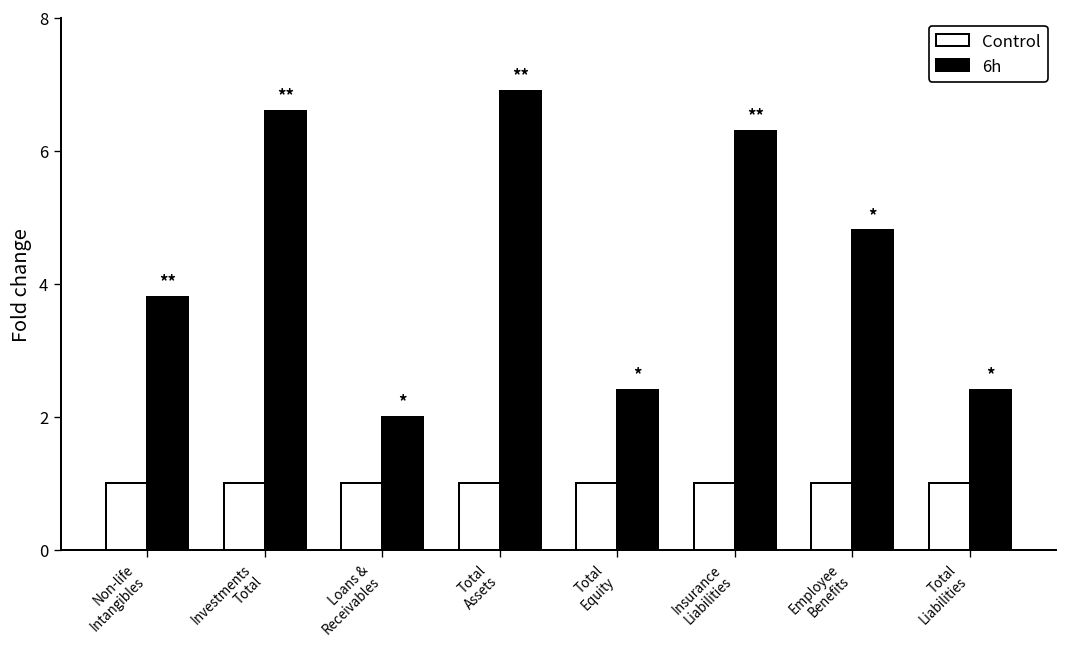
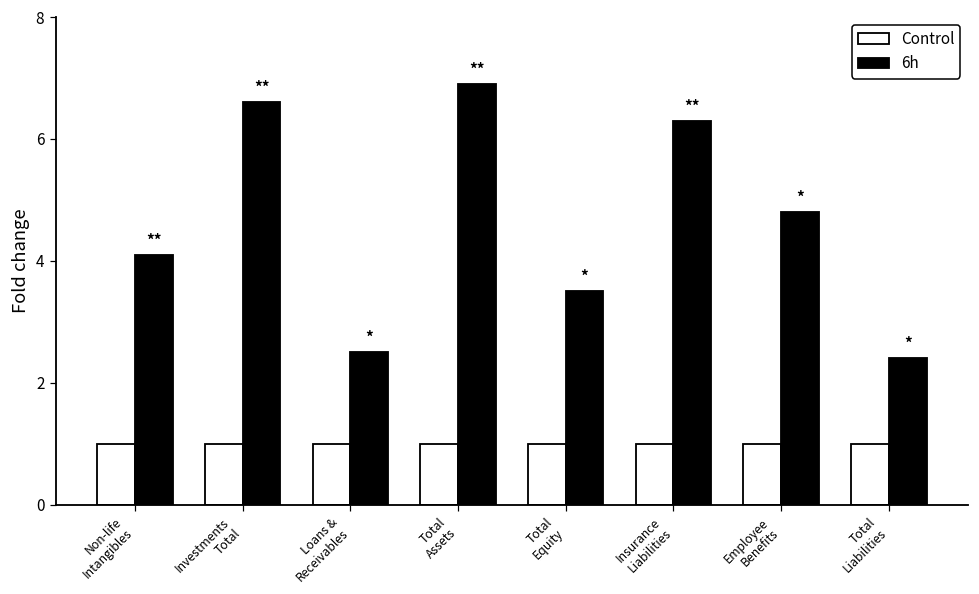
6h, Non-life Intangibles: 3.8 -> 4.1
6h, Loans & Receivables: 2.0 -> 2.5
6h, Total Equity: 2.4 -> 3.5
